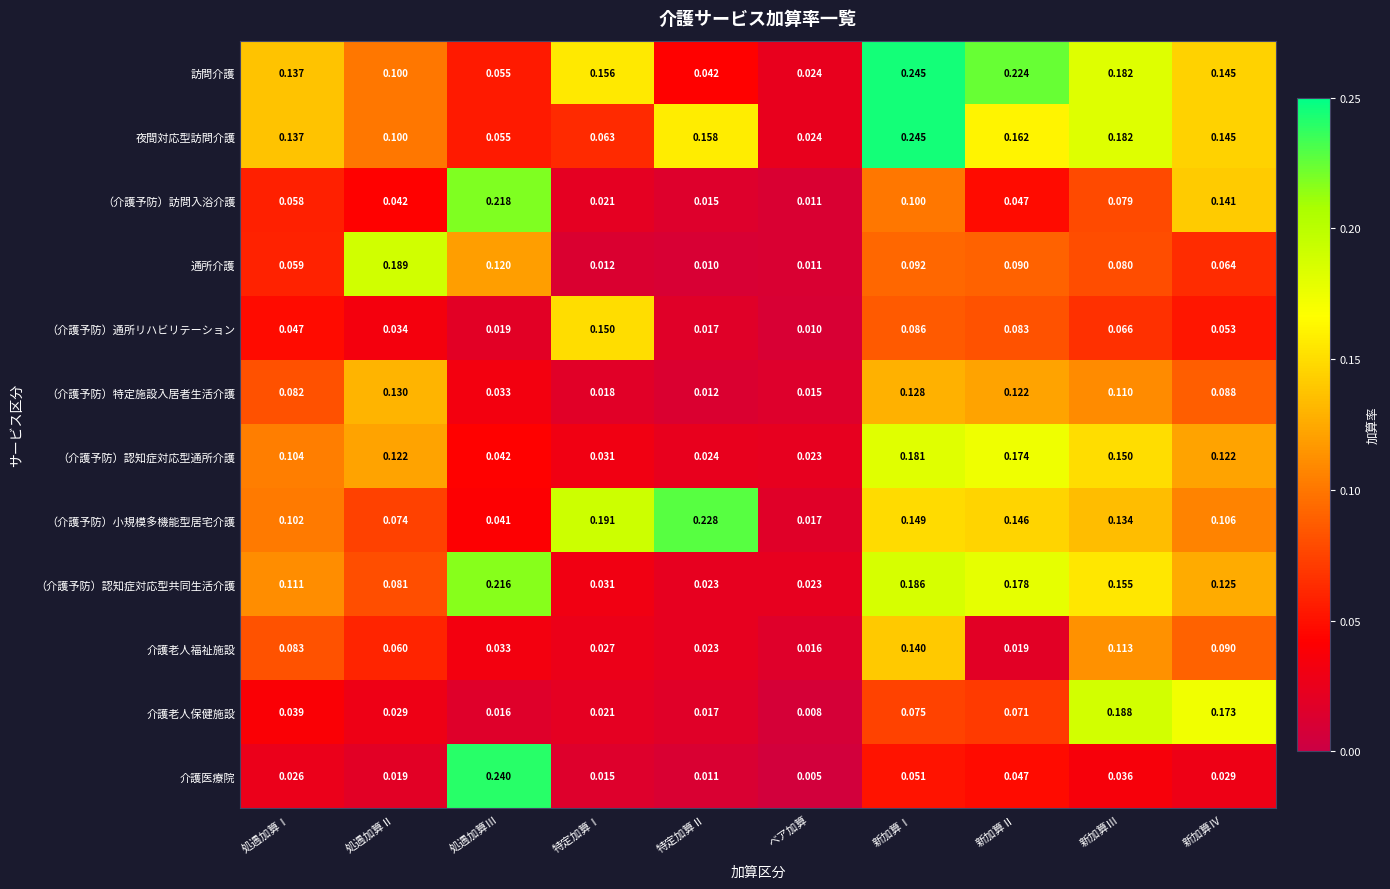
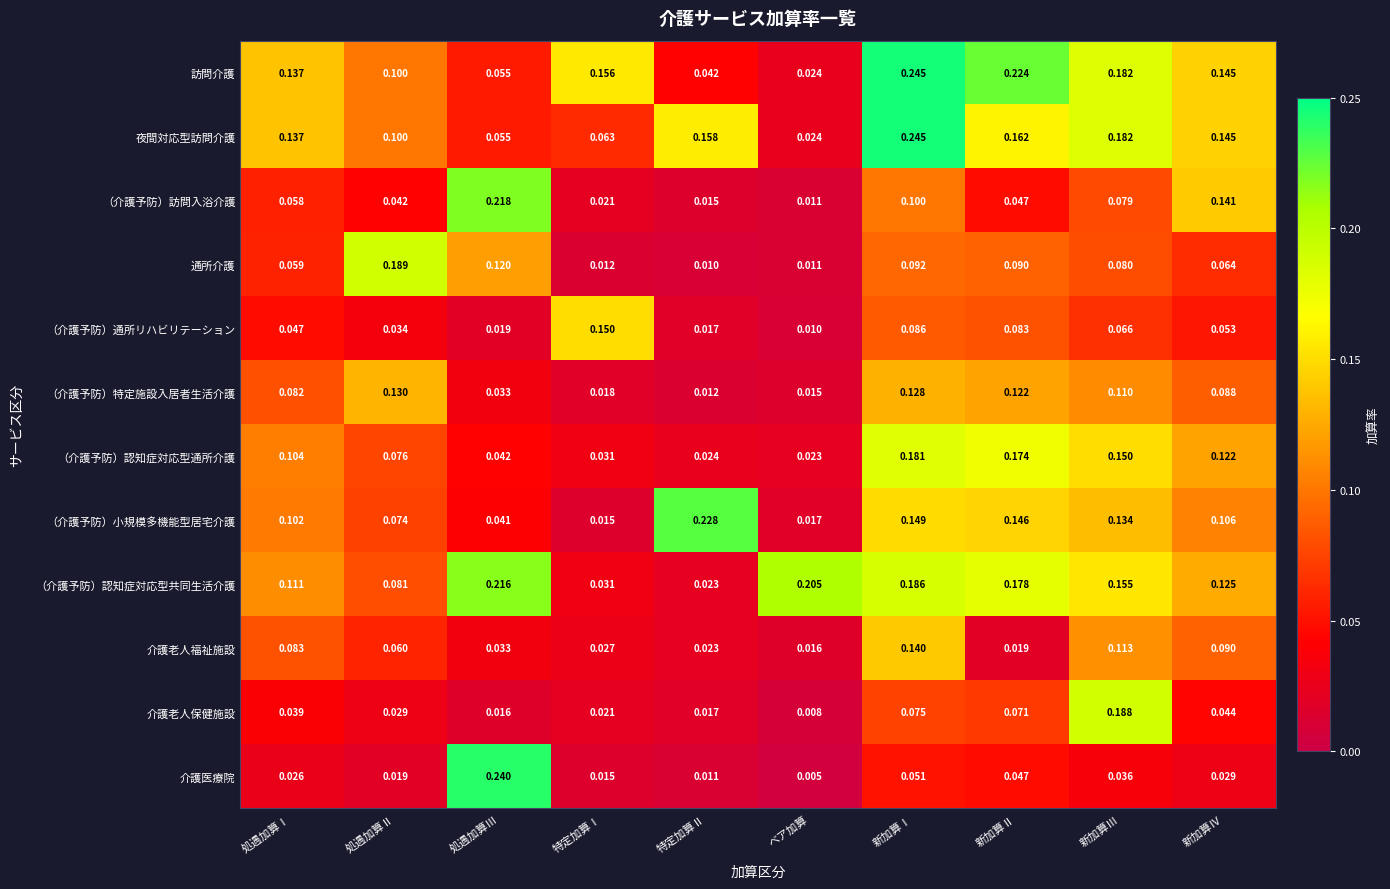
（介護予防）認知症対応型通所介護, 処遇加算Ⅱ: 0.122 -> 0.076
（介護予防）小規模多機能型居宅介護, 特定加算Ⅰ: 0.191 -> 0.015
（介護予防）認知症対応型共同生活介護, ベア加算: 0.023 -> 0.205
介護老人保健施設, 新加算Ⅳ: 0.173 -> 0.044
